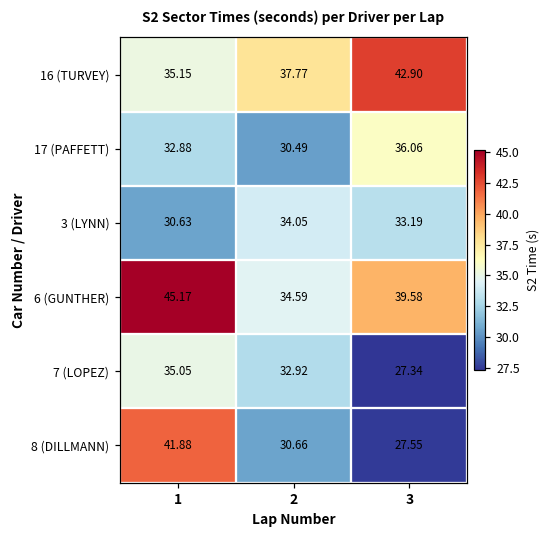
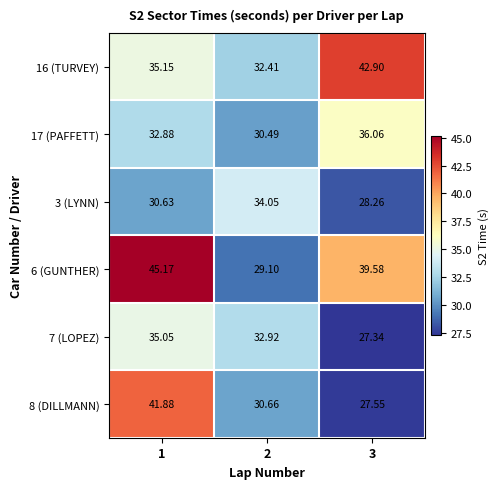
16 (TURVEY), 2: 37.77 -> 32.41
3 (LYNN), 3: 33.19 -> 28.26
6 (GUNTHER), 2: 34.59 -> 29.10
